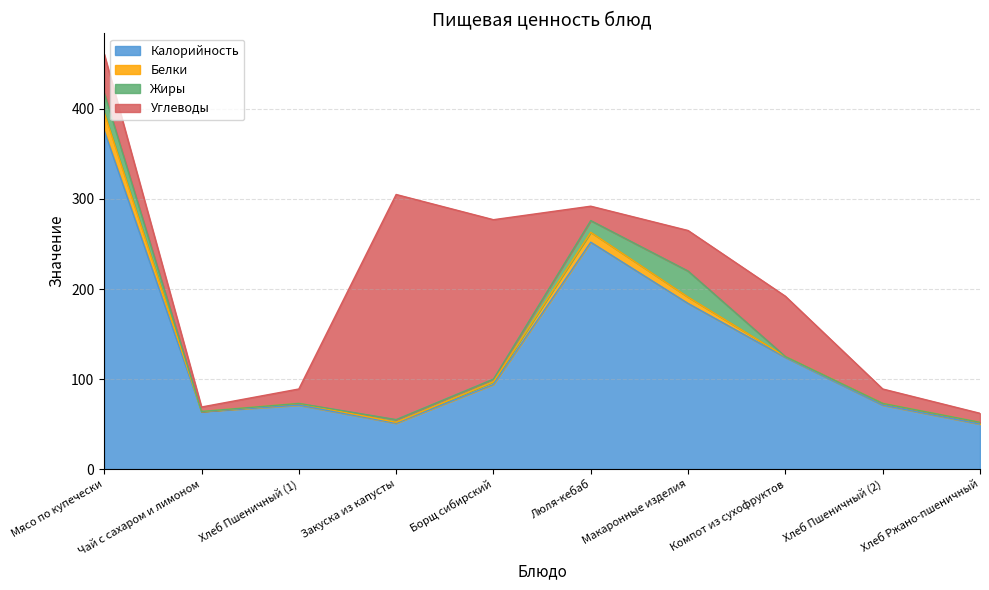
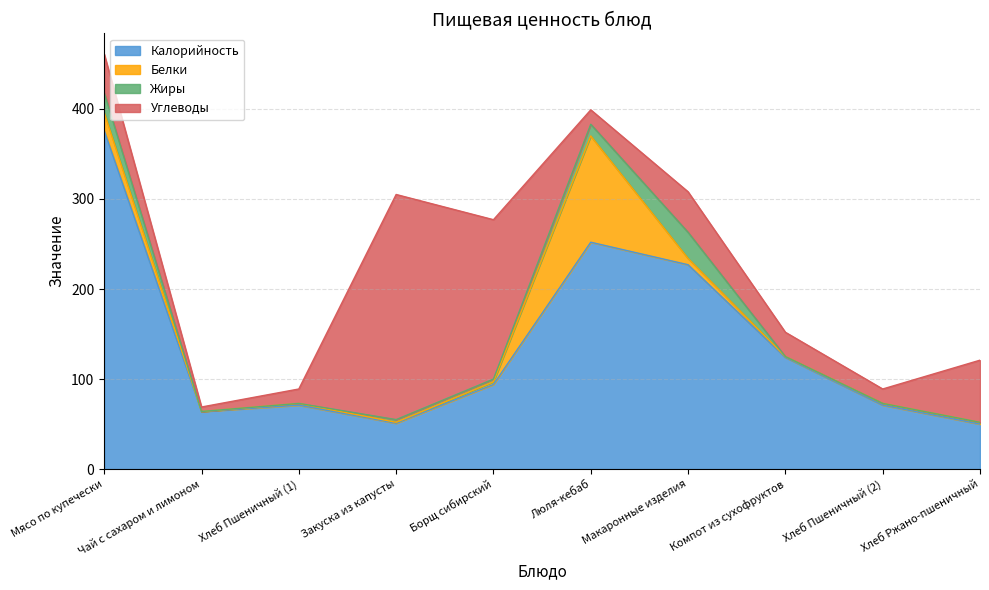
Белки, Люля-кебаб: 10 -> 120
Калорийность, Макаронные изделия: 180 -> 230
Углеводы, Компот из сухофруктов: 70 -> 30
Углеводы, Хлеб Ржано-пшеничный: 10 -> 70
